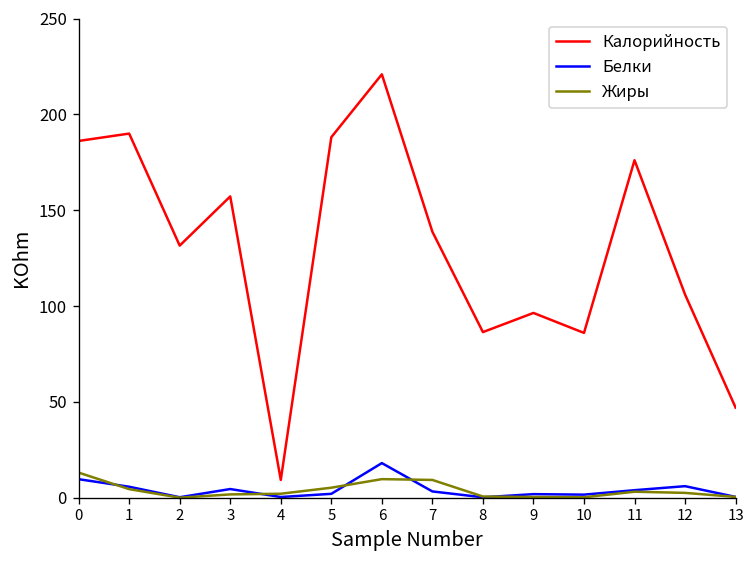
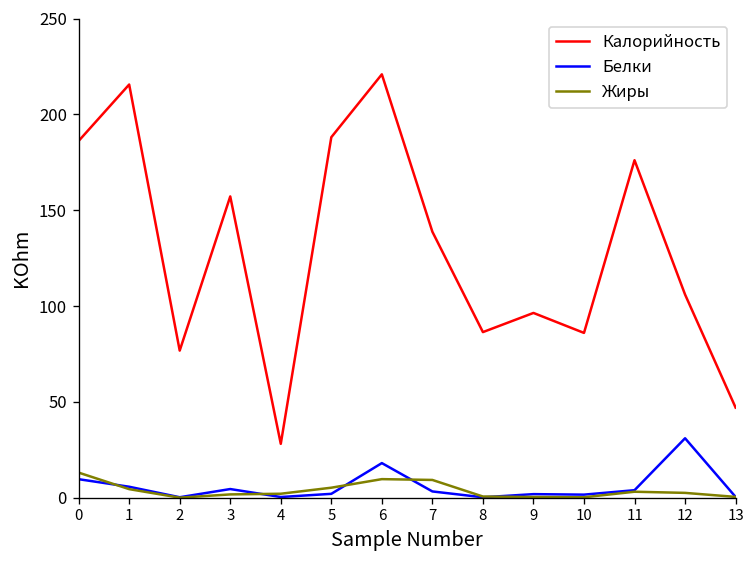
Калорийность, 1: 190 -> 216
Калорийность, 2: 132 -> 77
Калорийность, 4: 9 -> 28
Белки, 12: 6 -> 31
